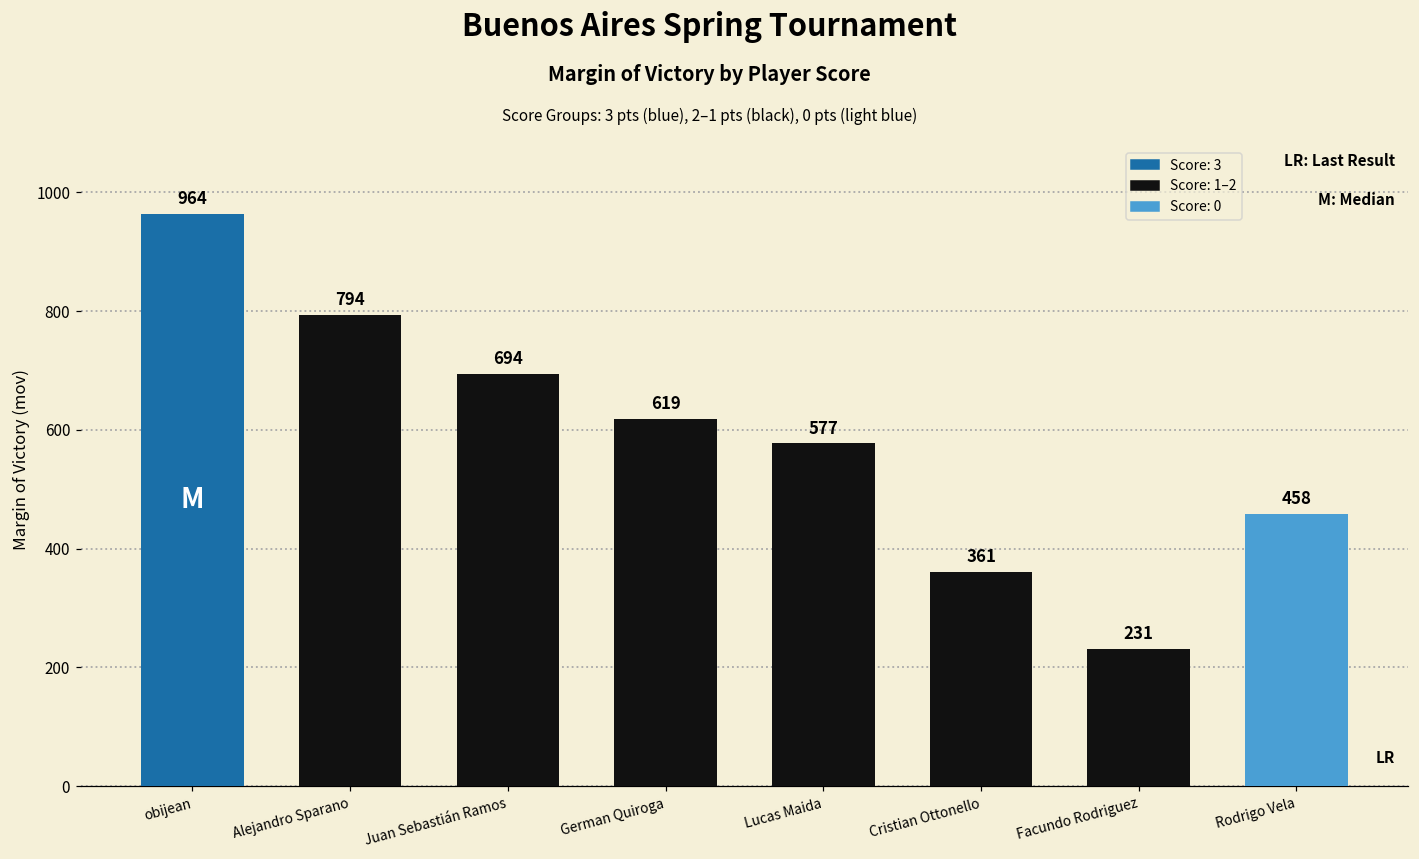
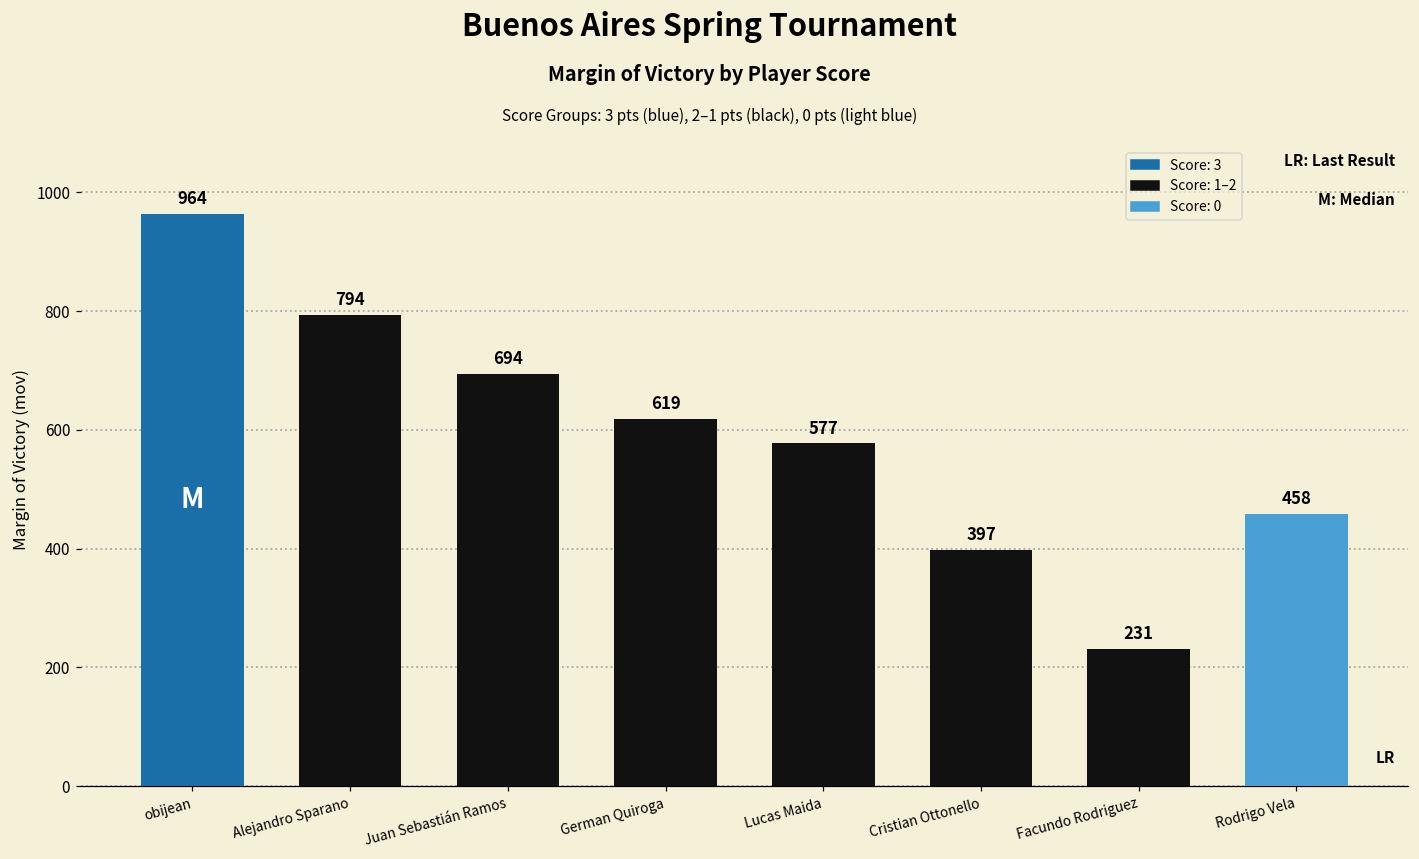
Cristian Ottonello: 361 -> 397
